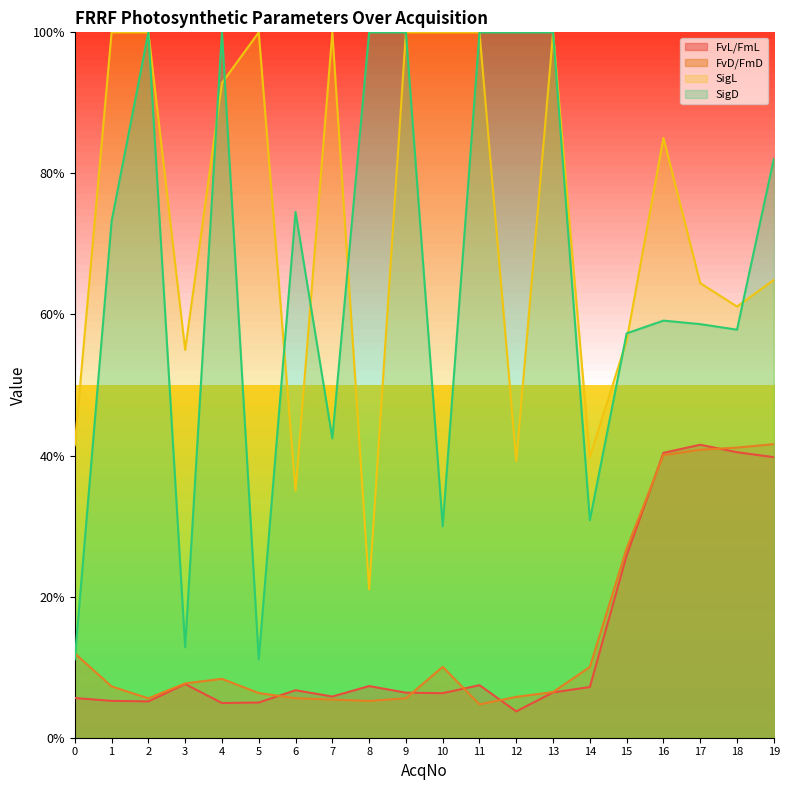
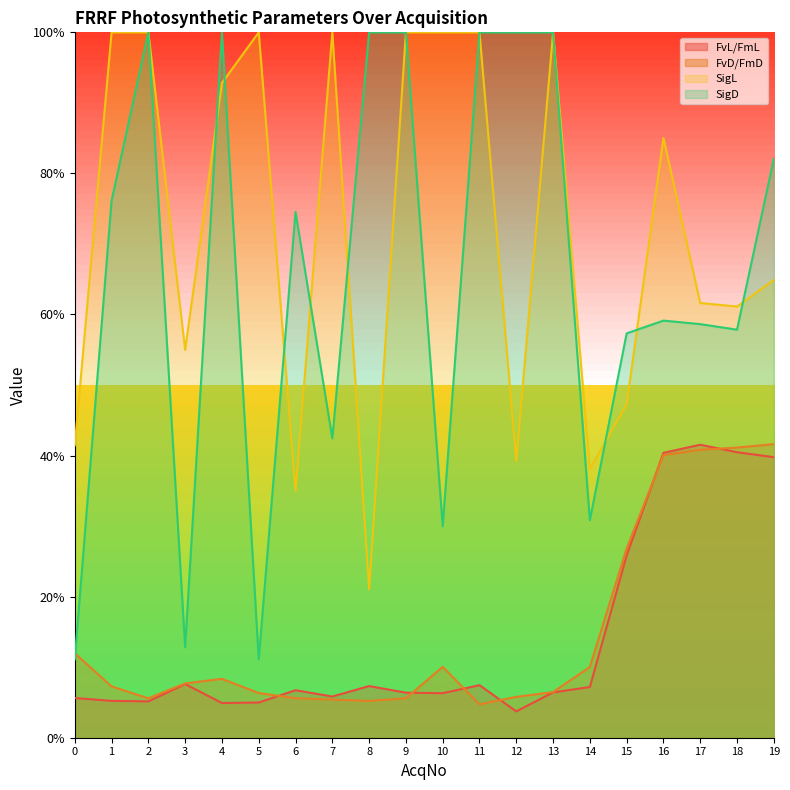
SigD, 1: 73% -> 76%
SigL, 14: 40% -> 38%
SigL, 15: 56% -> 47%
SigL, 17: 64% -> 62%
